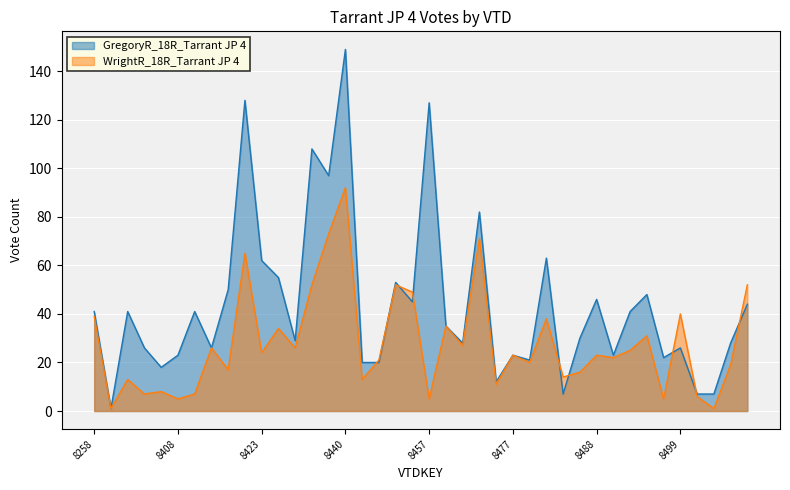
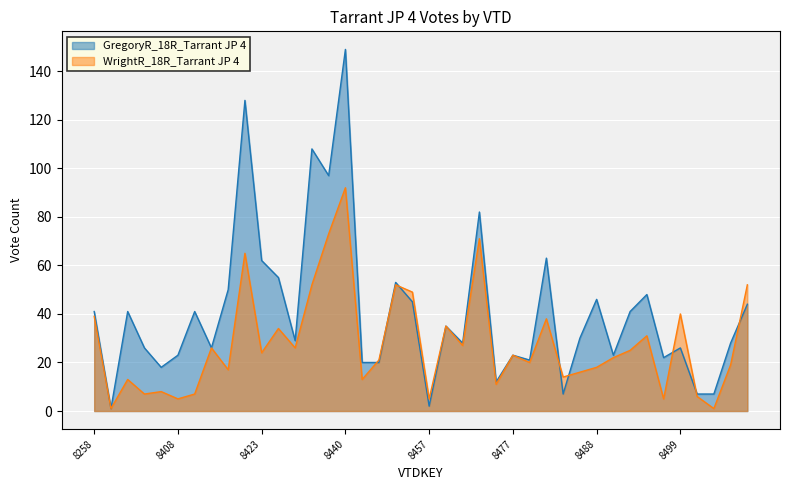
GregoryR_18R_Tarrant JP 4, 8457: 127 -> 2
WrightR_18R_Tarrant JP 4, 8488: 23 -> 18
